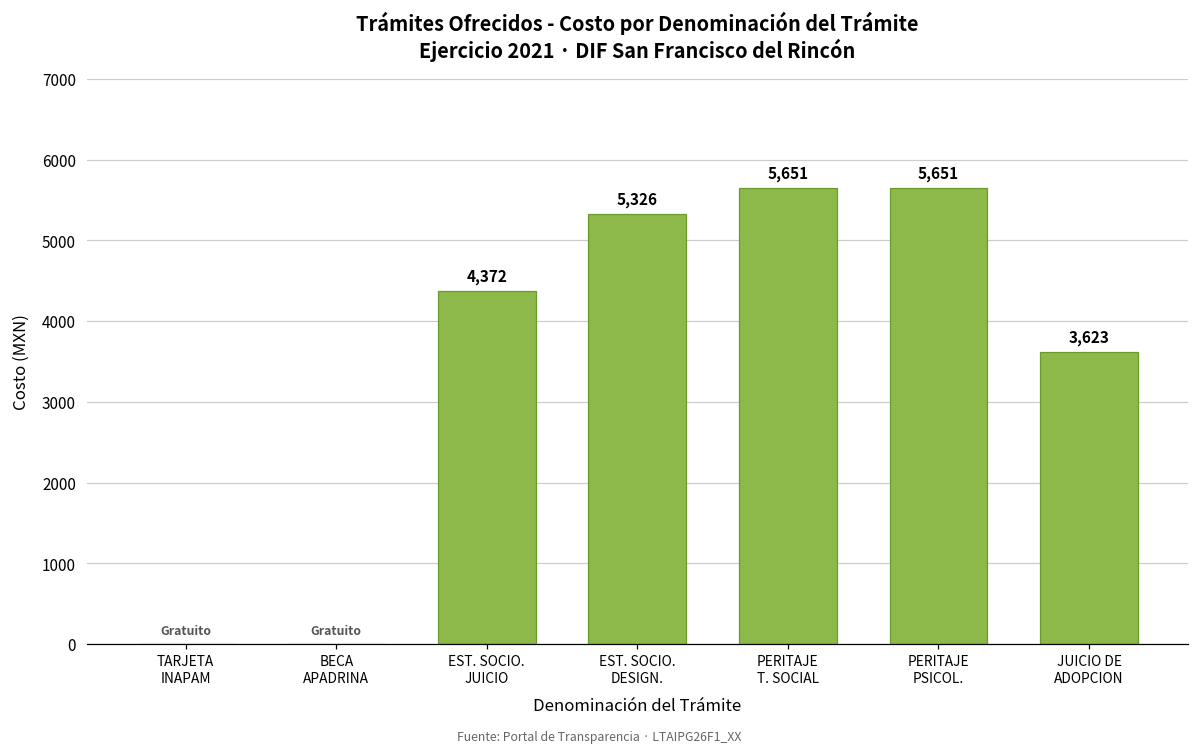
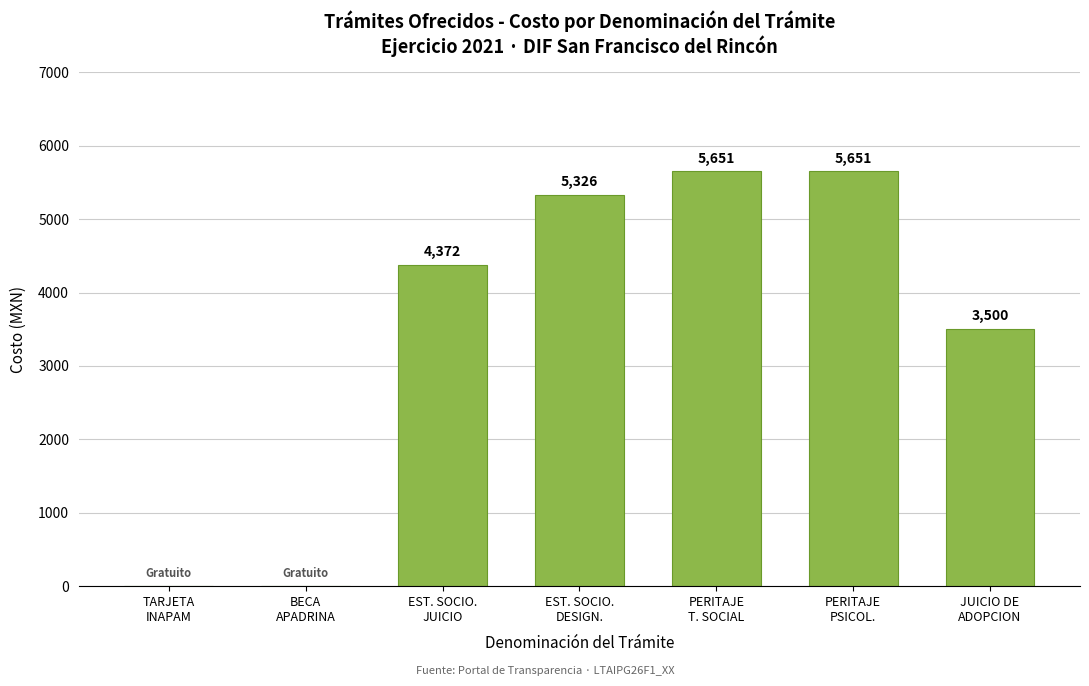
JUICIO DE ADOPCION: 3,623 -> 3,500
